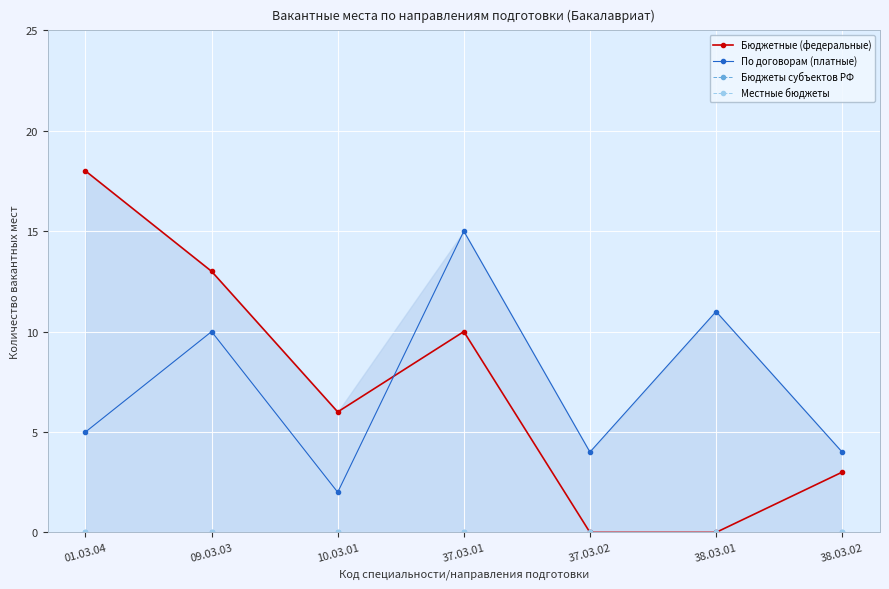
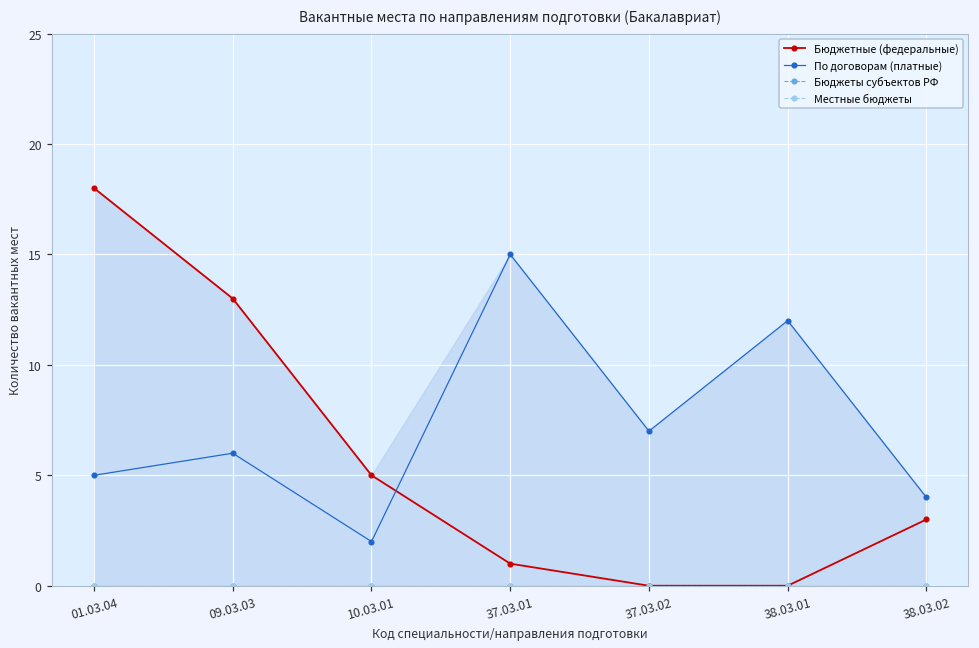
По договорам (платные), 09.03.03: 10 -> 6
Бюджетные (федеральные), 10.03.01: 6 -> 5
Бюджетные (федеральные), 37.03.01: 10 -> 1
По договорам (платные), 37.03.02: 4 -> 7
По договорам (платные), 38.03.01: 11 -> 12
